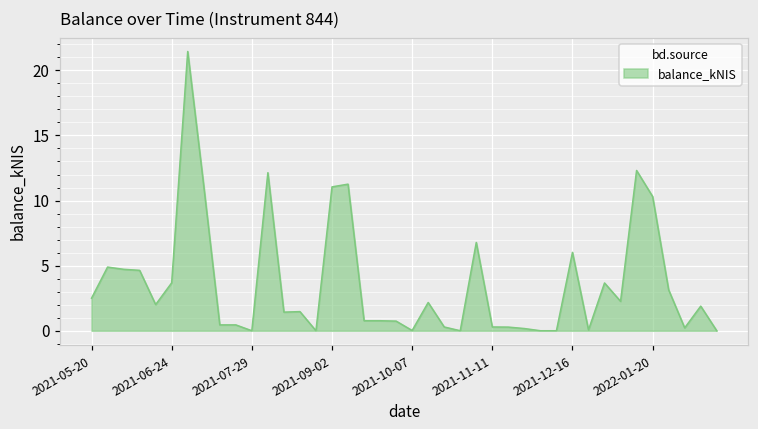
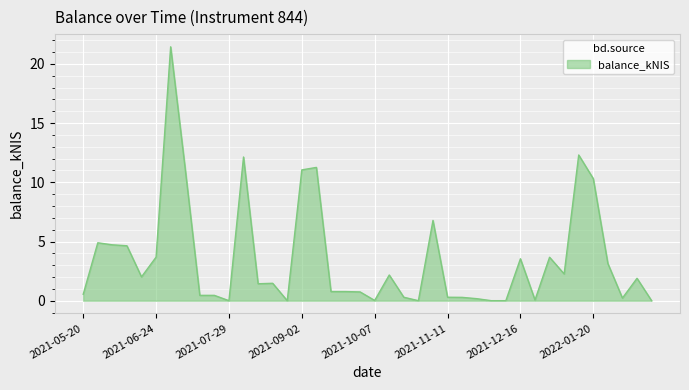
2021-05-20: 2.5 -> 0.5
2021-12-16: 6.0 -> 3.5
